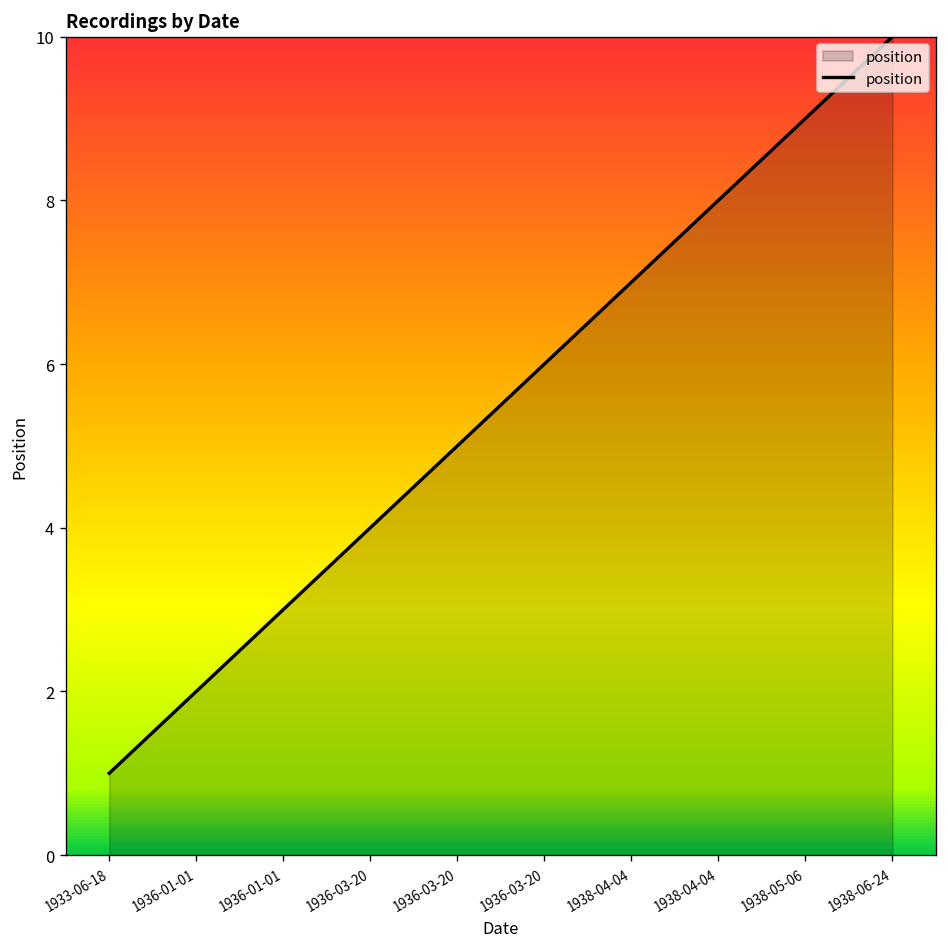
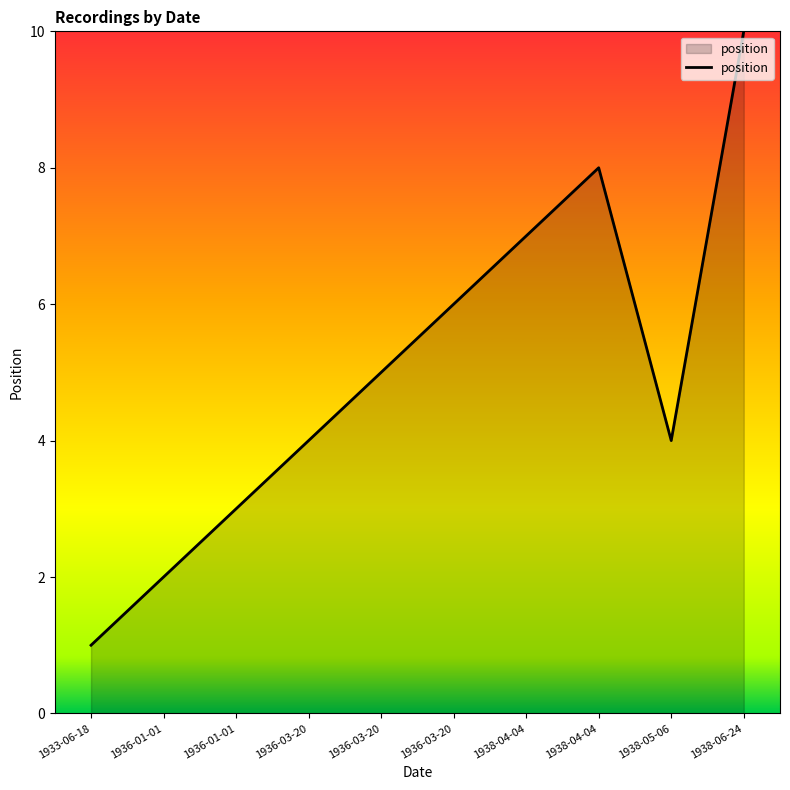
1938-05-06: 9 -> 4
